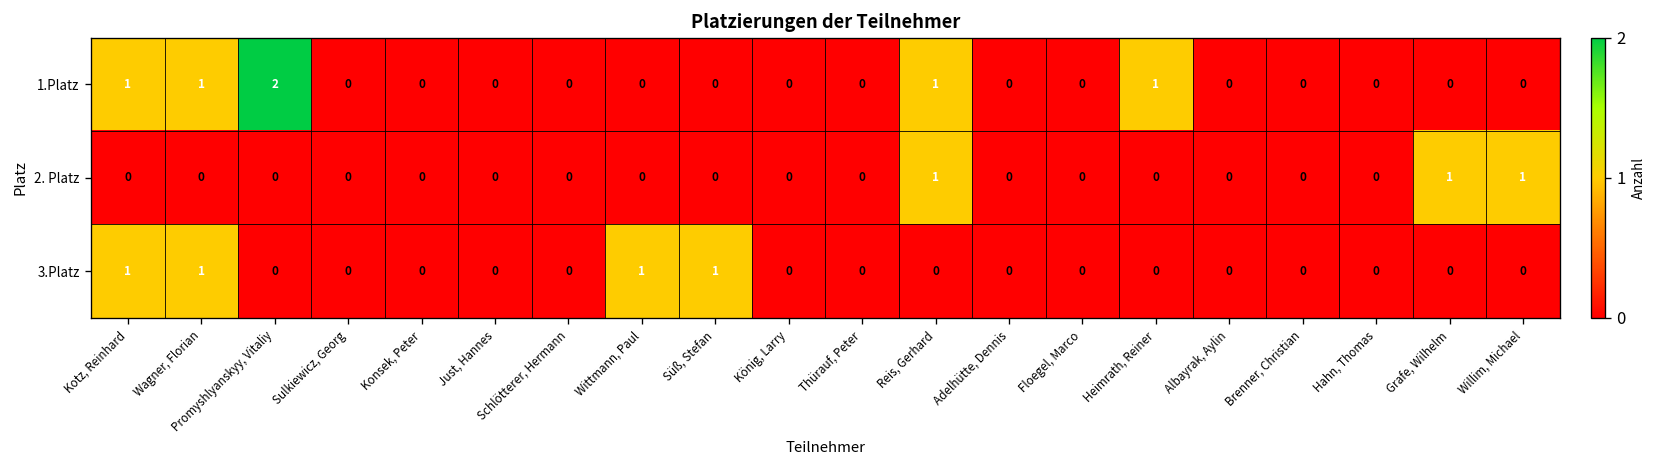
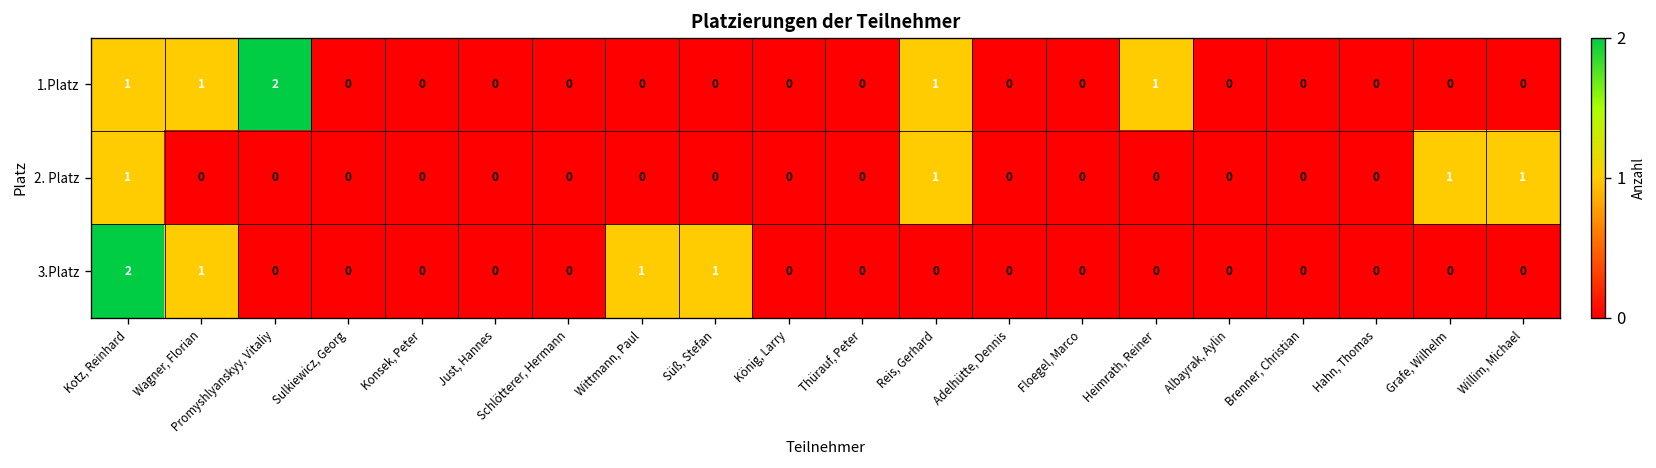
2. Platz, Kotz, Reinhard: 0 -> 1
3.Platz, Kotz, Reinhard: 1 -> 2
